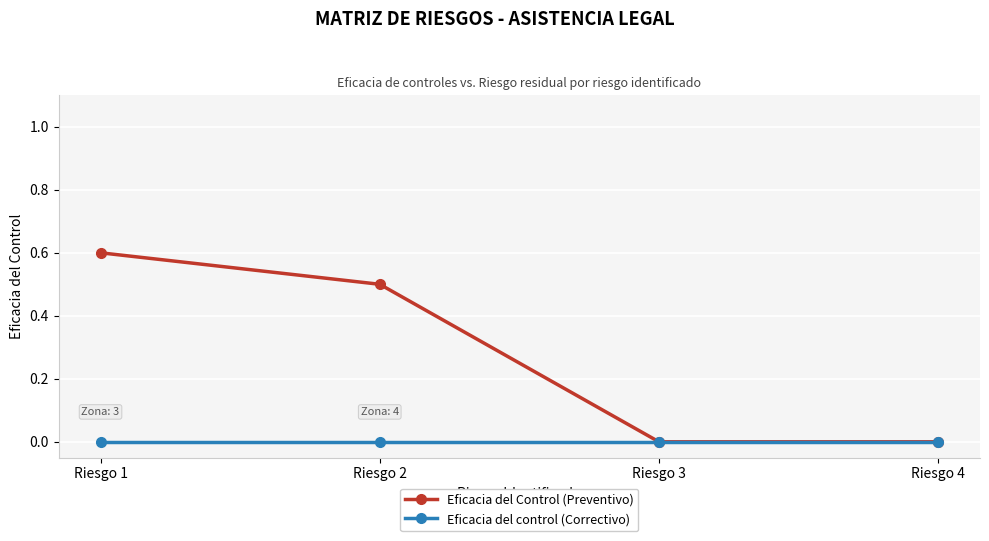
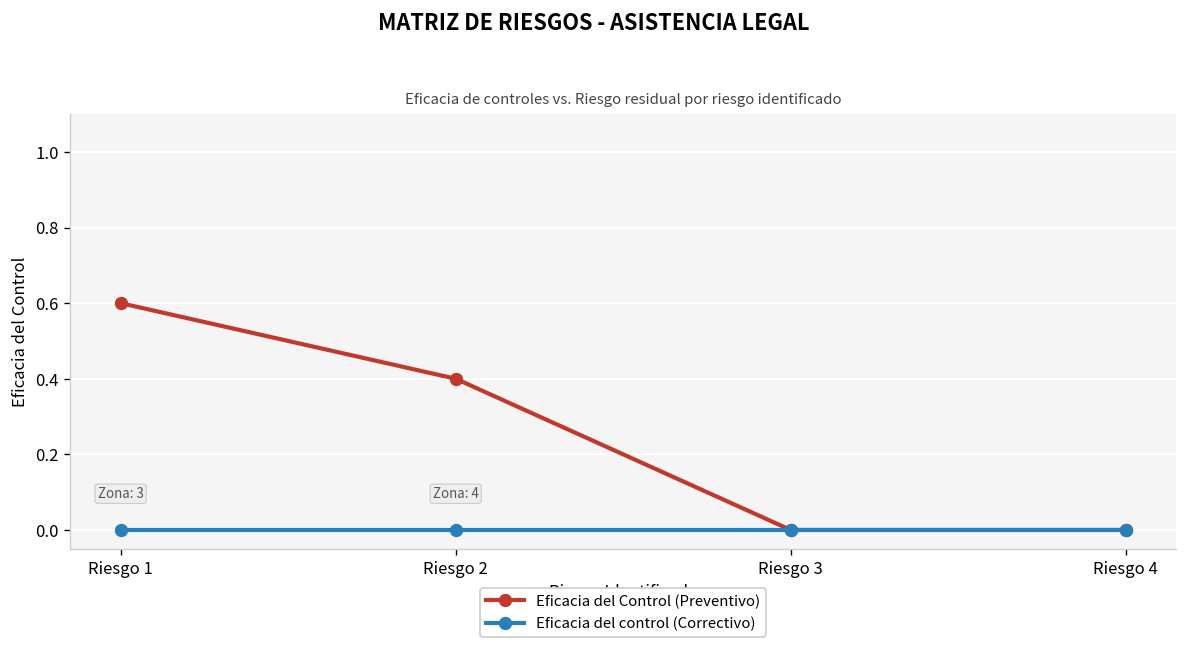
Eficacia del Control (Preventivo), Riesgo 2: 0.5 -> 0.4
